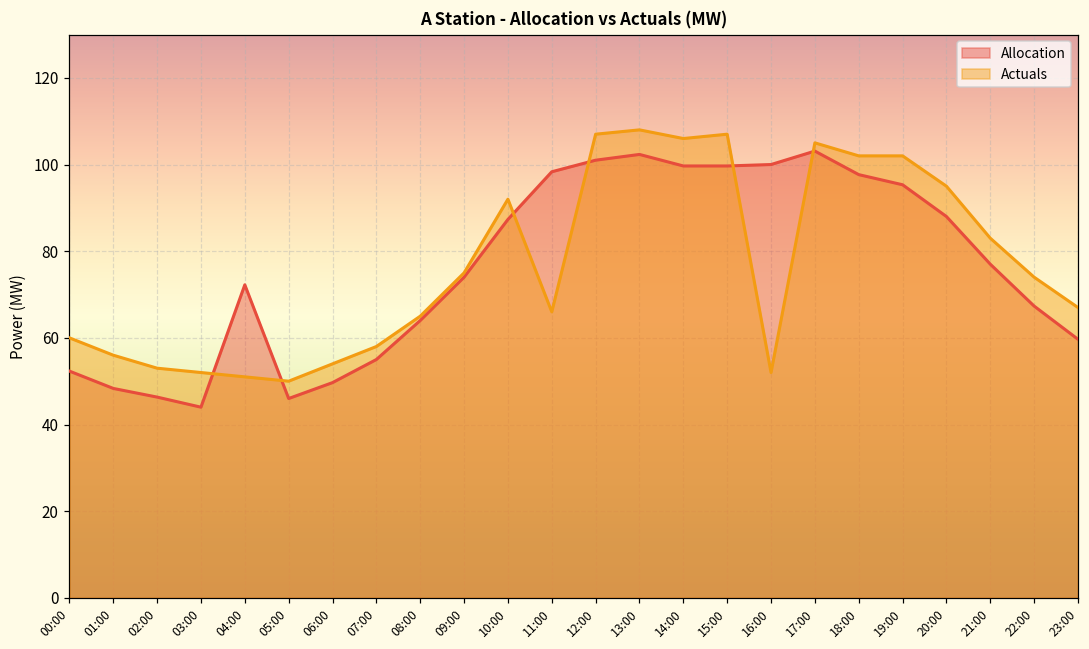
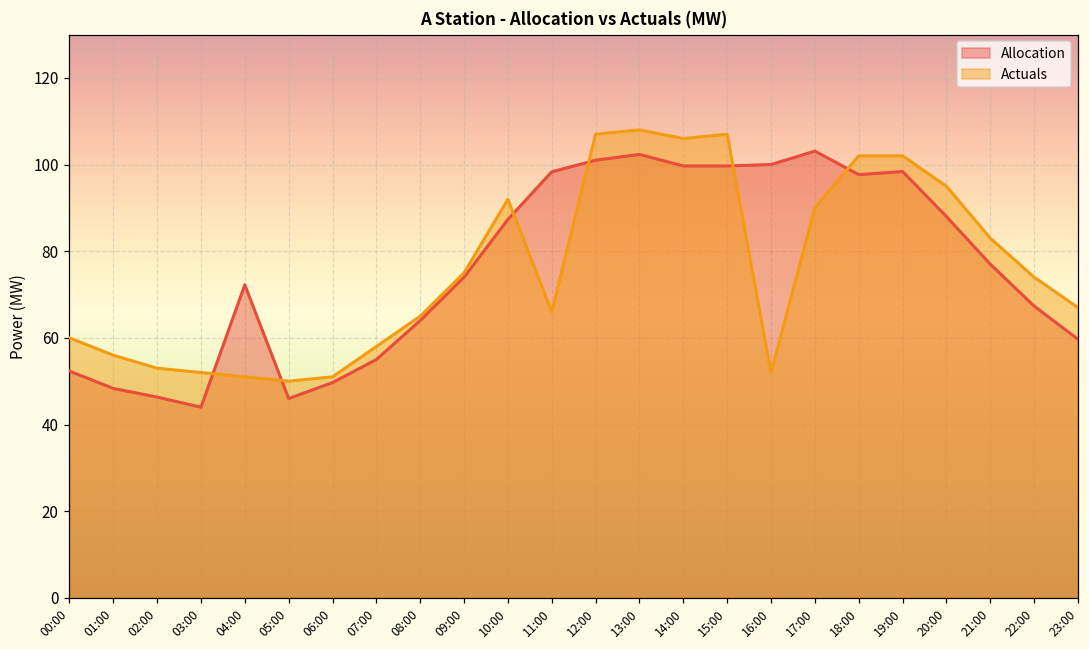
Actuals, 06:00: 54 -> 51
Actuals, 17:00: 105 -> 90
Allocation, 19:00: 95 -> 98
